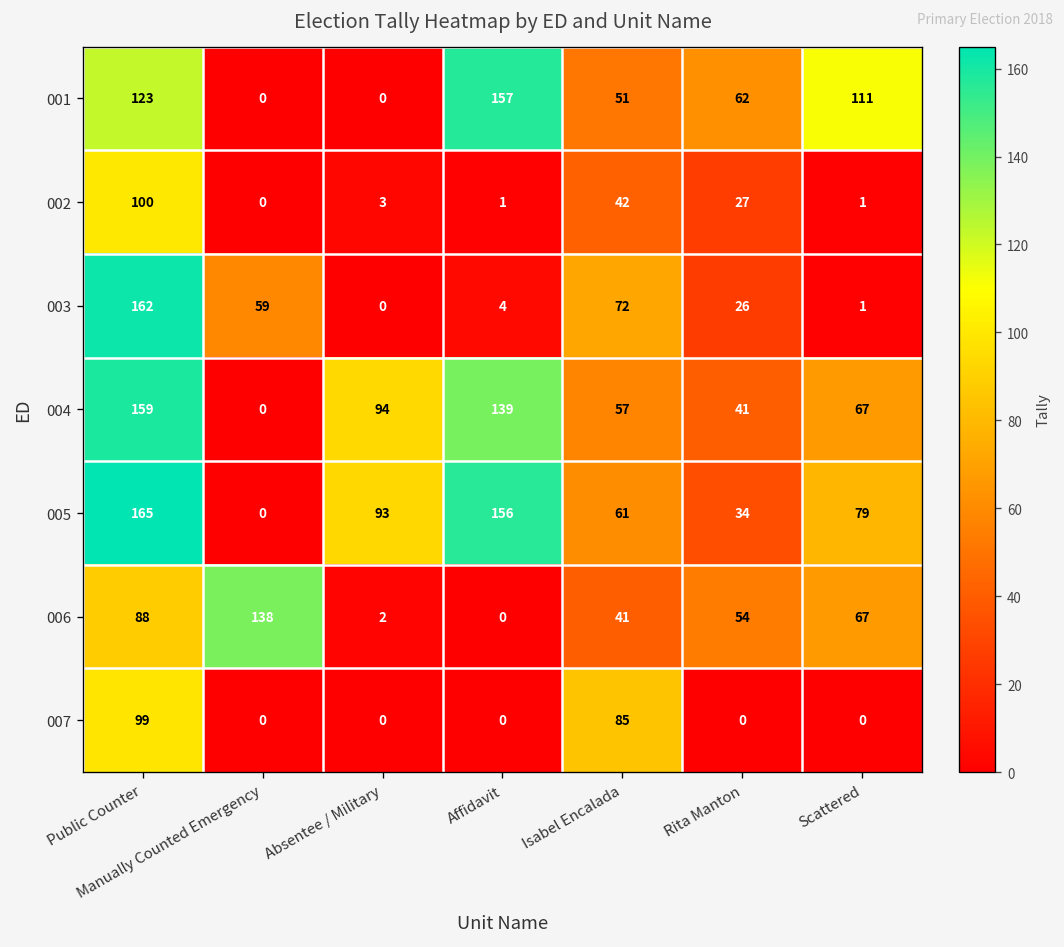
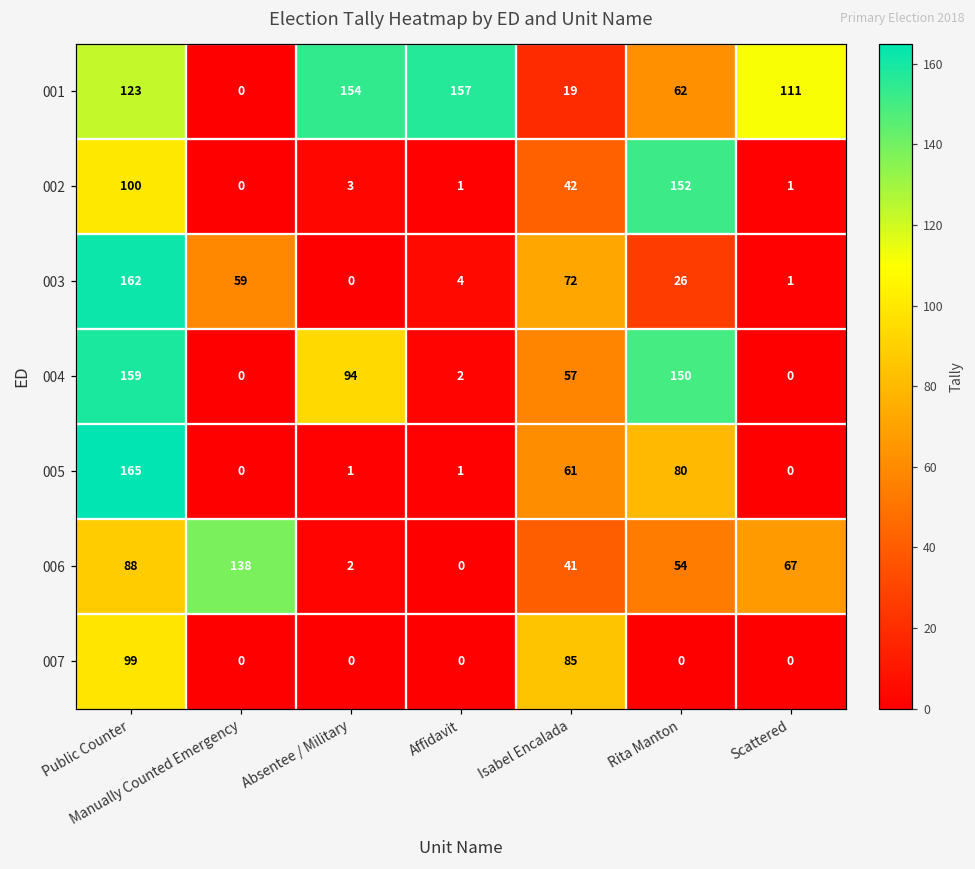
001, Absentee / Military: 0 -> 154
001, Isabel Encalada: 51 -> 19
002, Rita Manton: 27 -> 152
004, Affidavit: 139 -> 2
004, Rita Manton: 41 -> 150
004, Scattered: 67 -> 0
005, Absentee / Military: 93 -> 1
005, Affidavit: 156 -> 1
005, Rita Manton: 34 -> 80
005, Scattered: 79 -> 0
